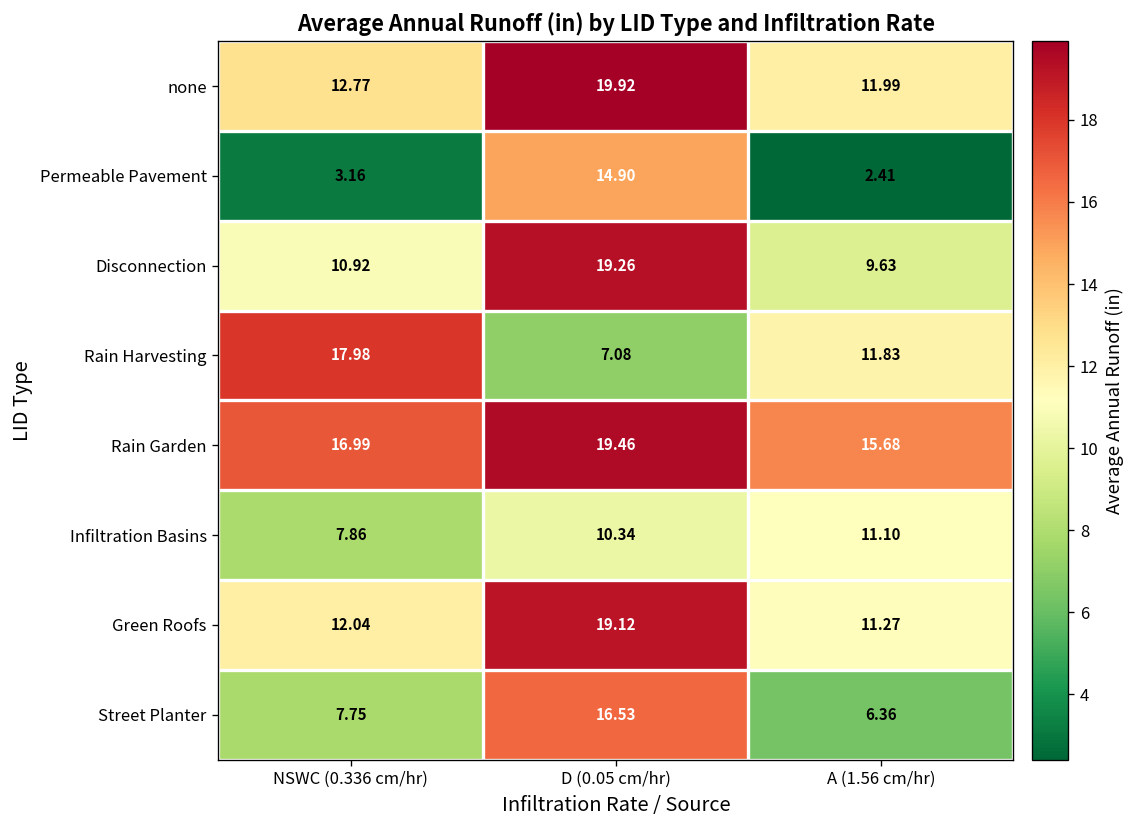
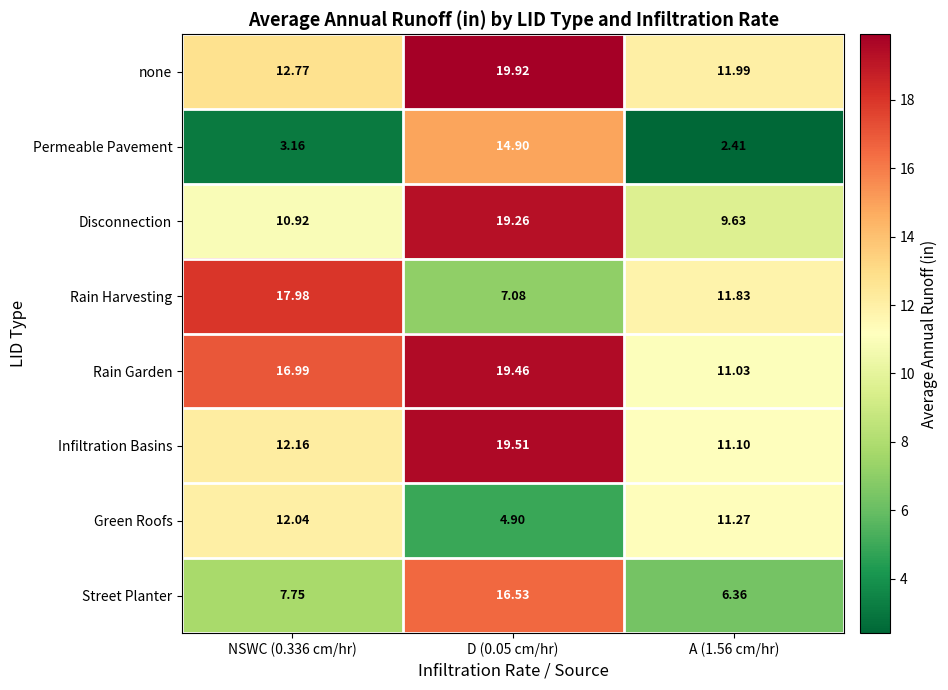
Rain Garden, A (1.56 cm/hr): 15.68 -> 11.03
Infiltration Basins, NSWC (0.336 cm/hr): 7.86 -> 12.16
Infiltration Basins, D (0.05 cm/hr): 10.34 -> 19.51
Green Roofs, D (0.05 cm/hr): 19.12 -> 4.90
